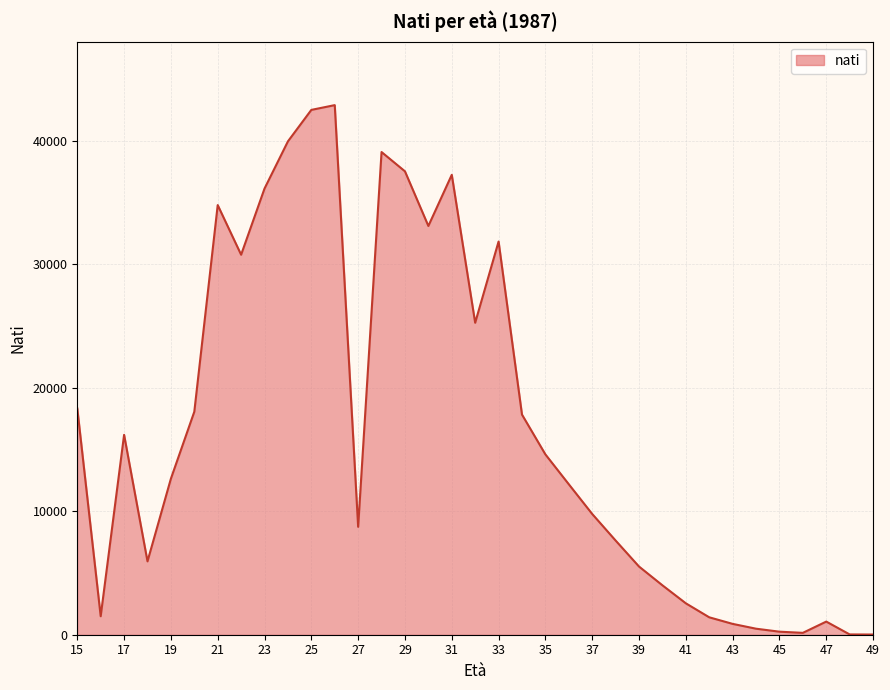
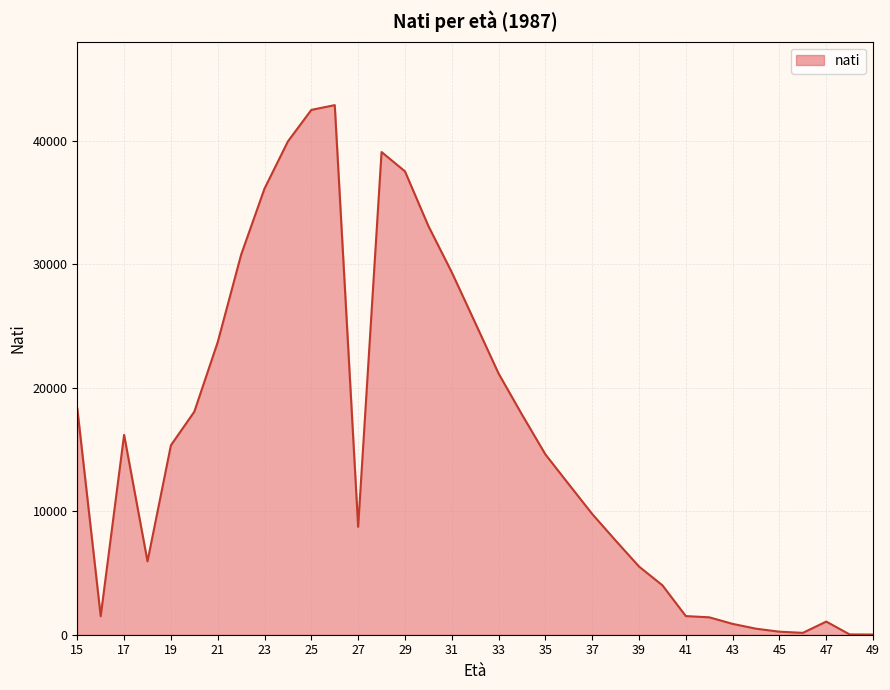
19: 12600 -> 15300
21: 34800 -> 23700
31: 37200 -> 29300
33: 31800 -> 21100
41: 2500 -> 1500
